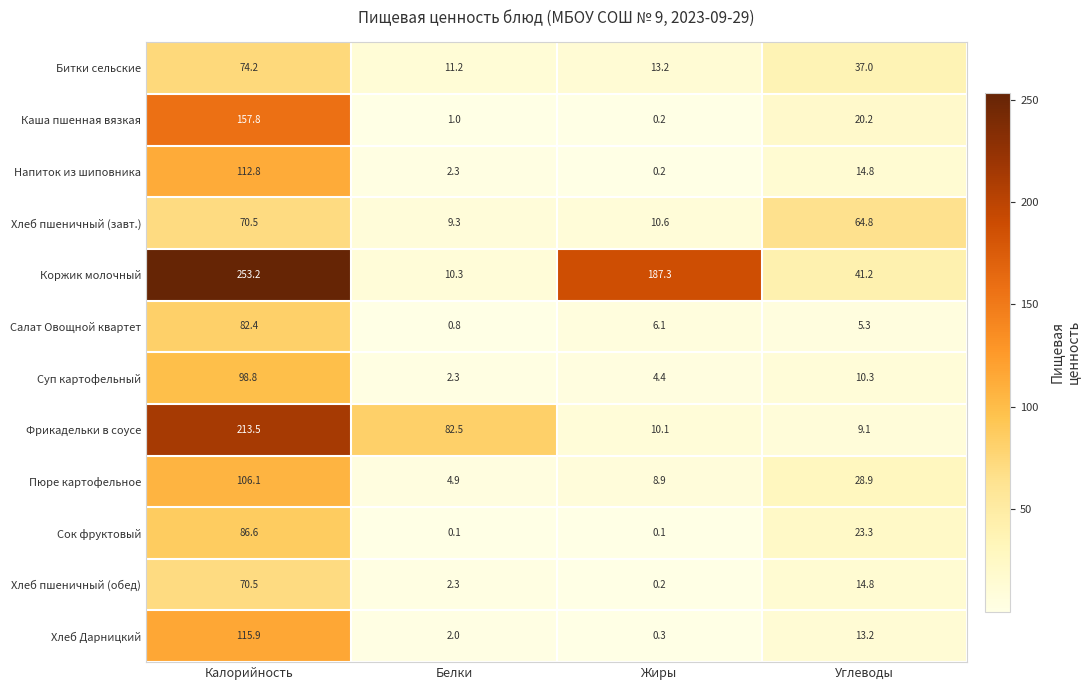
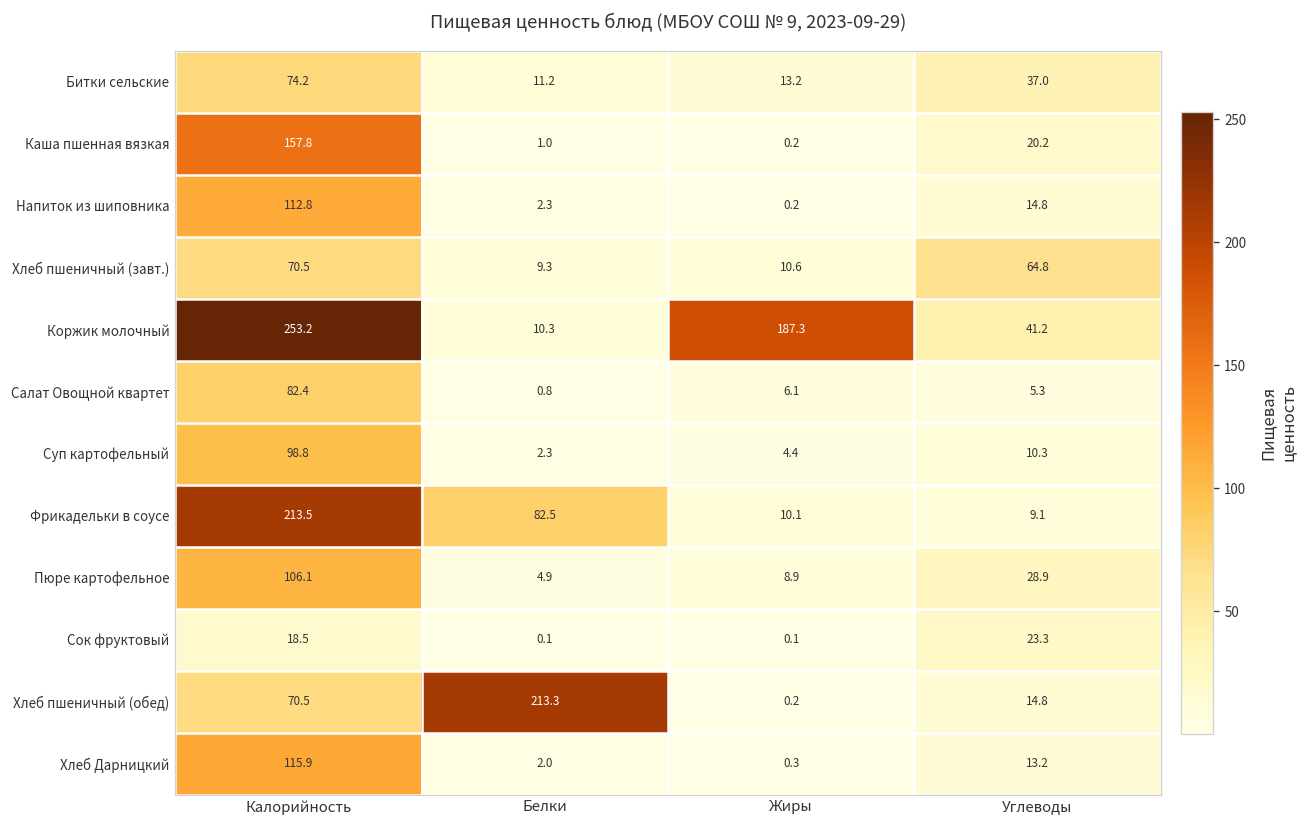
Сок фруктовый, Калорийность: 86.6 -> 18.5
Хлеб пшеничный (обед), Белки: 2.3 -> 213.3
